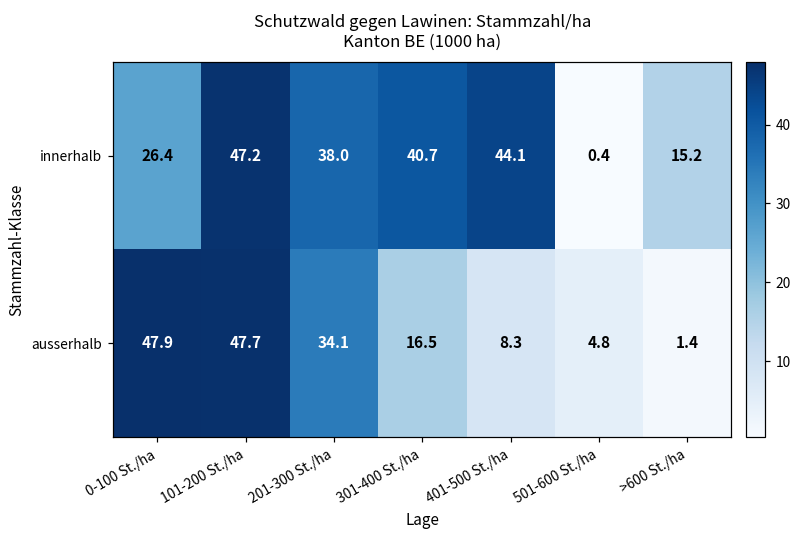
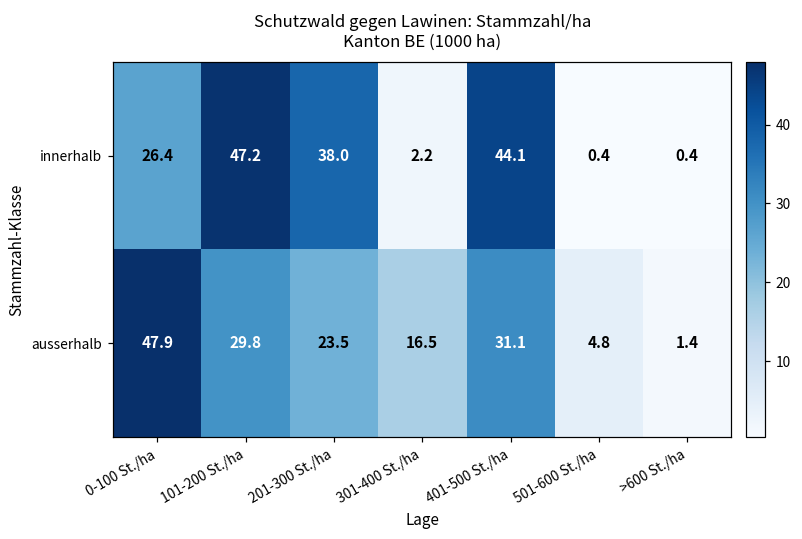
innerhalb, 301-400 St./ha: 40.7 -> 2.2
innerhalb, >600 St./ha: 15.2 -> 0.4
ausserhalb, 101-200 St./ha: 47.7 -> 29.8
ausserhalb, 201-300 St./ha: 34.1 -> 23.5
ausserhalb, 401-500 St./ha: 8.3 -> 31.1
